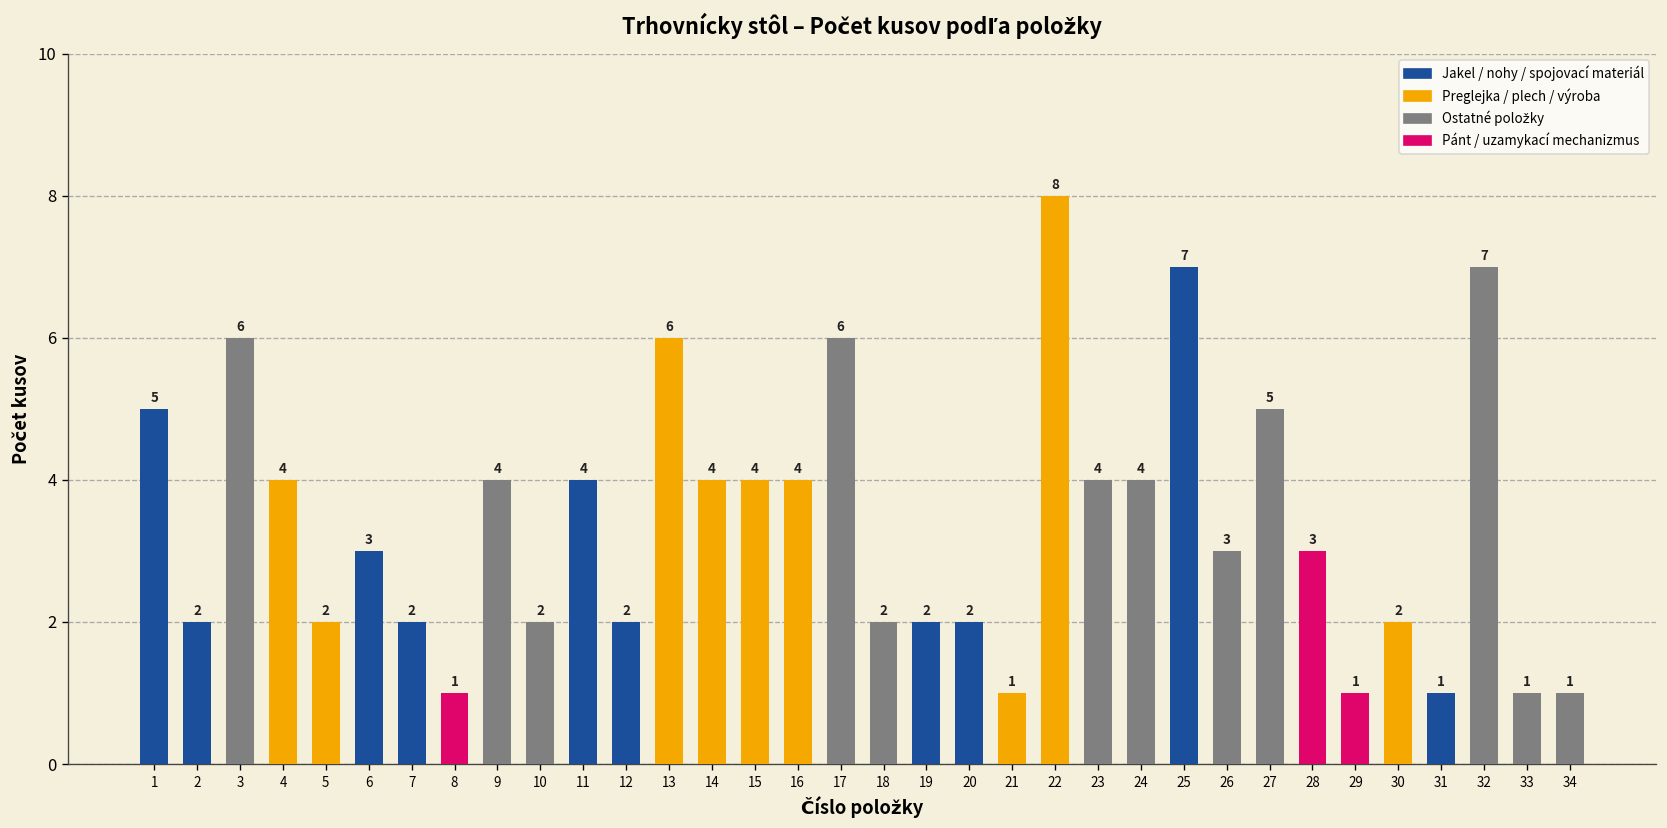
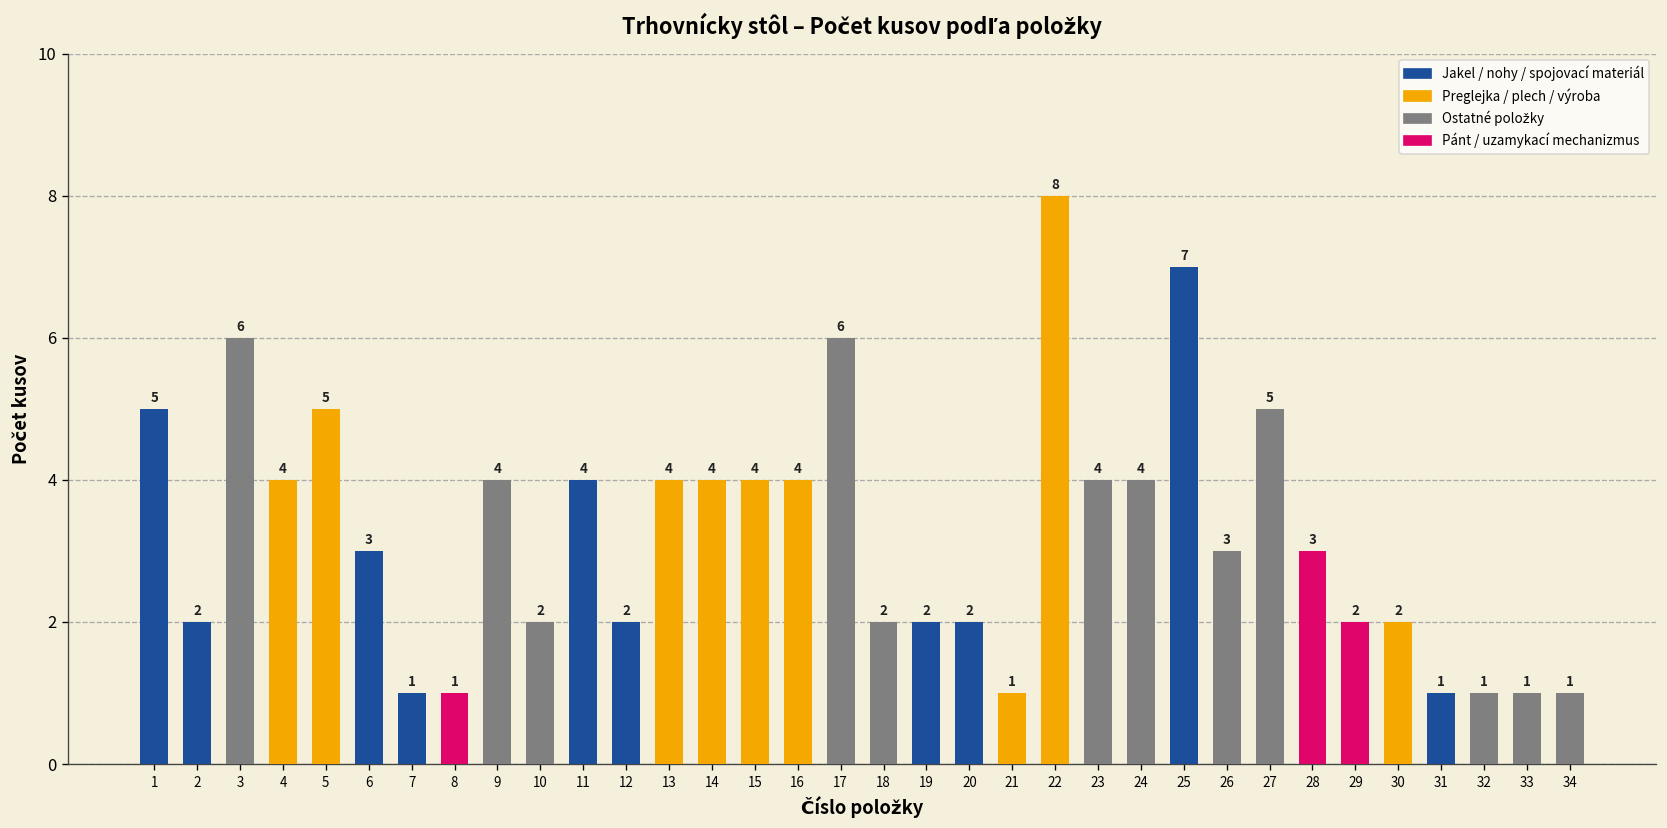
5: 2 -> 5
7: 2 -> 1
13: 6 -> 4
29: 1 -> 2
32: 7 -> 1
